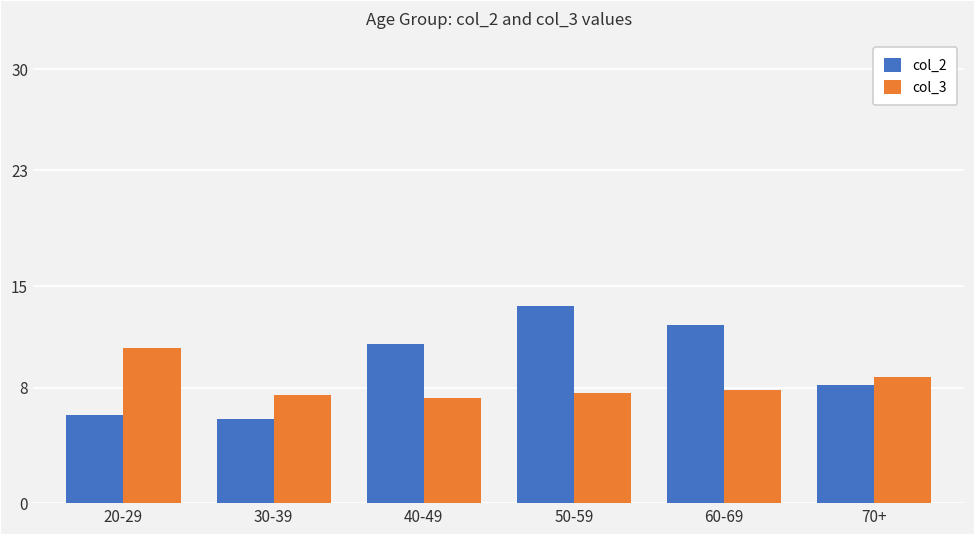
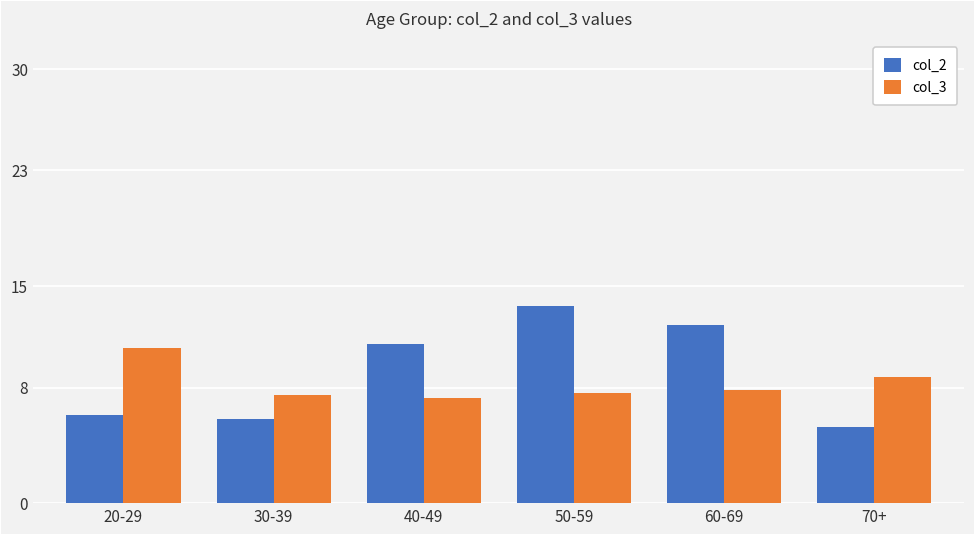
col_2, 70+: 8.2 -> 5.3
